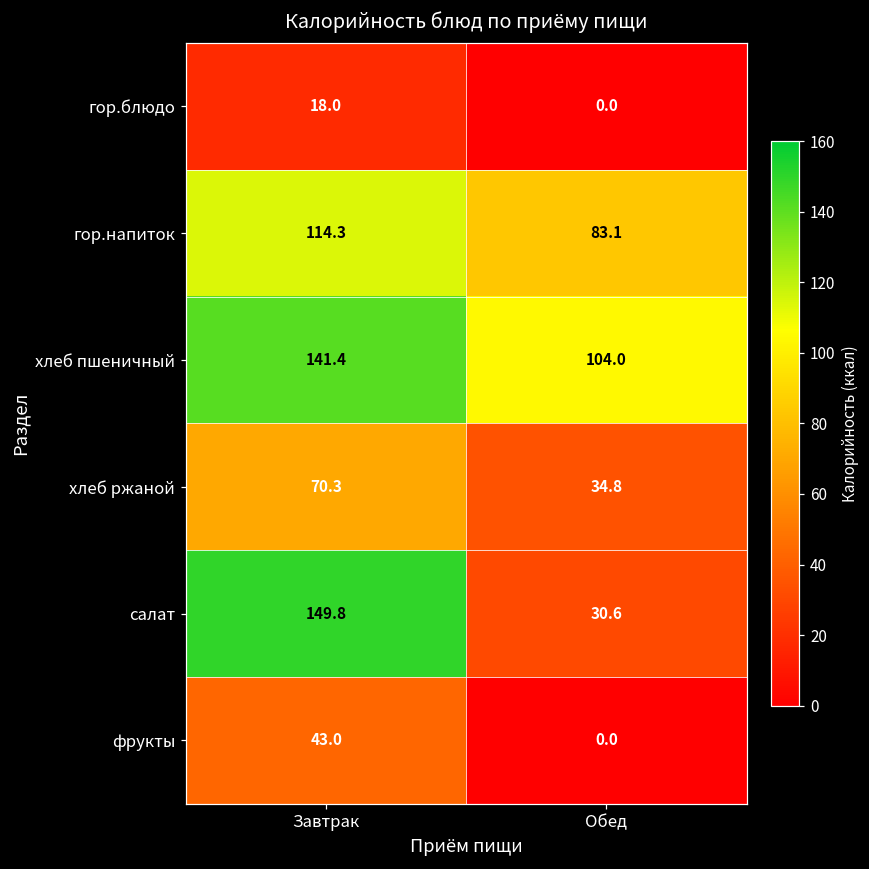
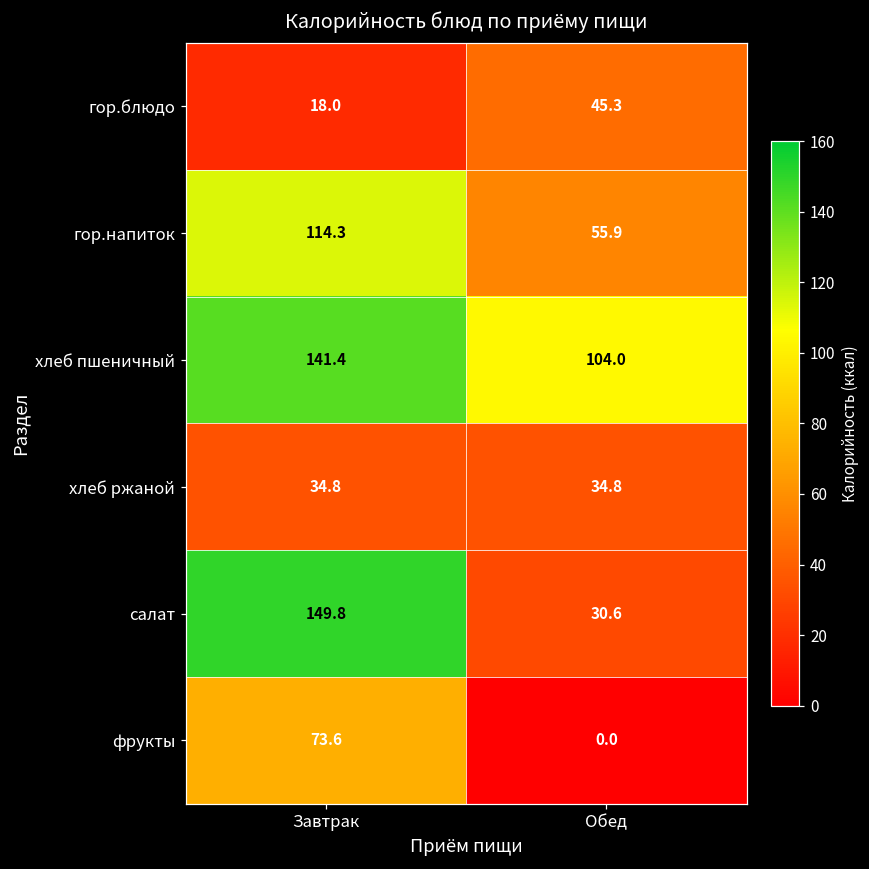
гор.блюдо, Обед: 0.0 -> 45.3
гор.напиток, Обед: 83.1 -> 55.9
хлеб ржаной, Завтрак: 70.3 -> 34.8
фрукты, Завтрак: 43.0 -> 73.6
